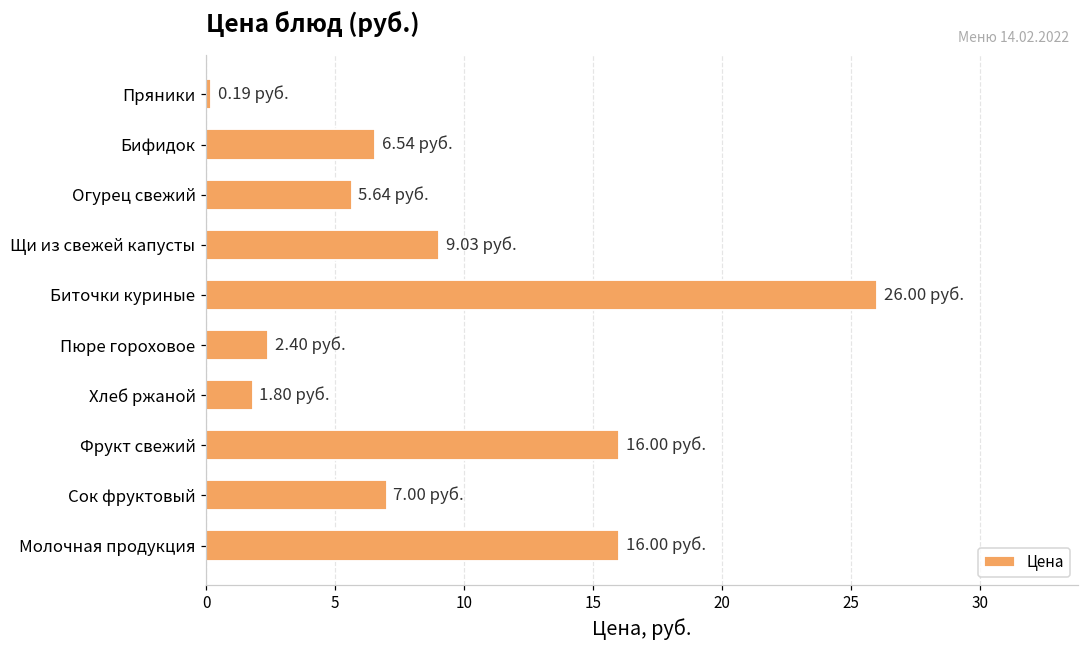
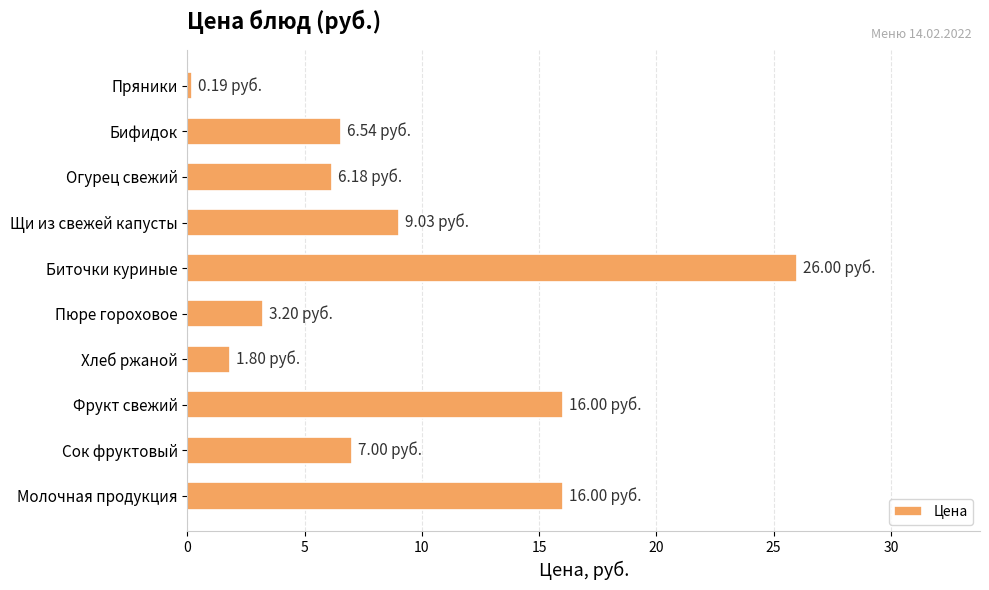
Огурец свежий: 5.64 -> 6.18
Пюре гороховое: 2.40 -> 3.20
